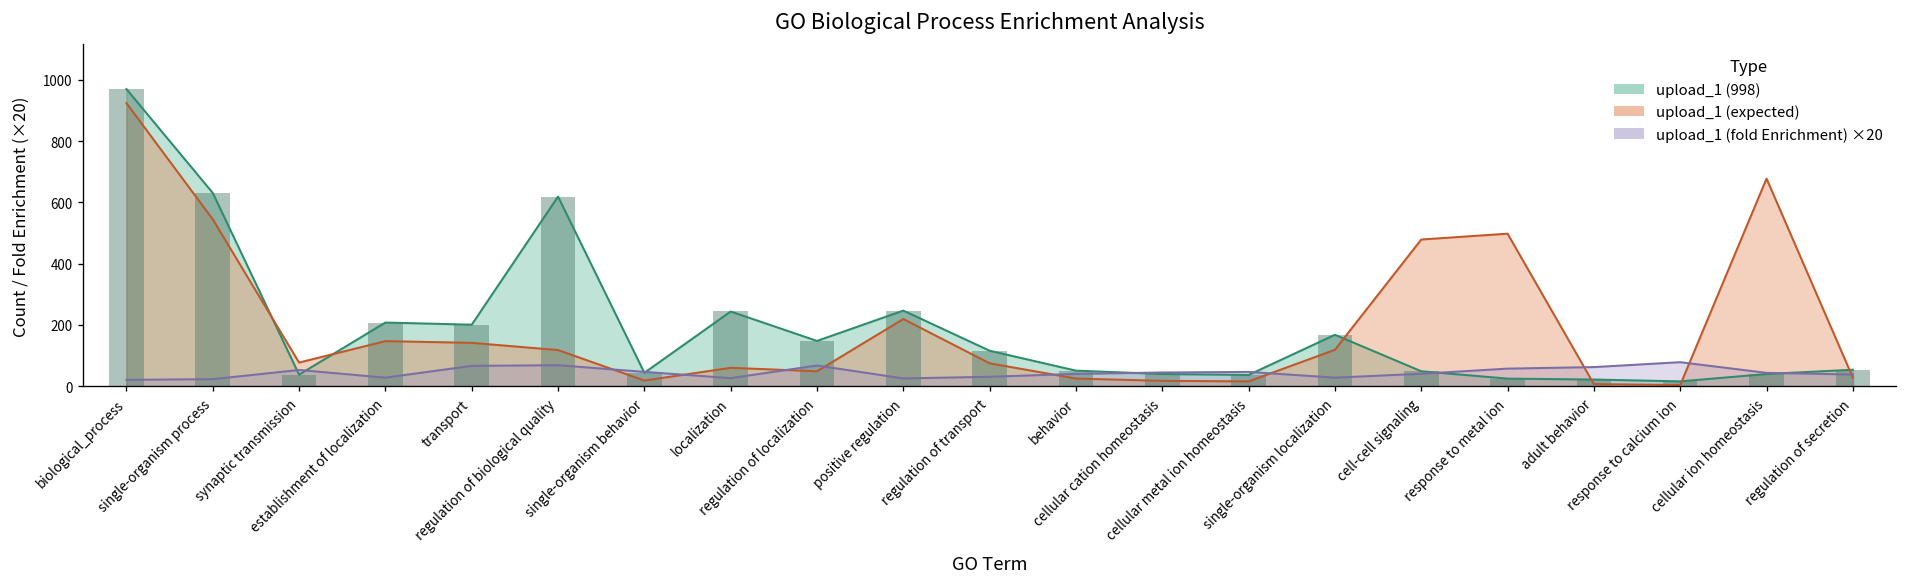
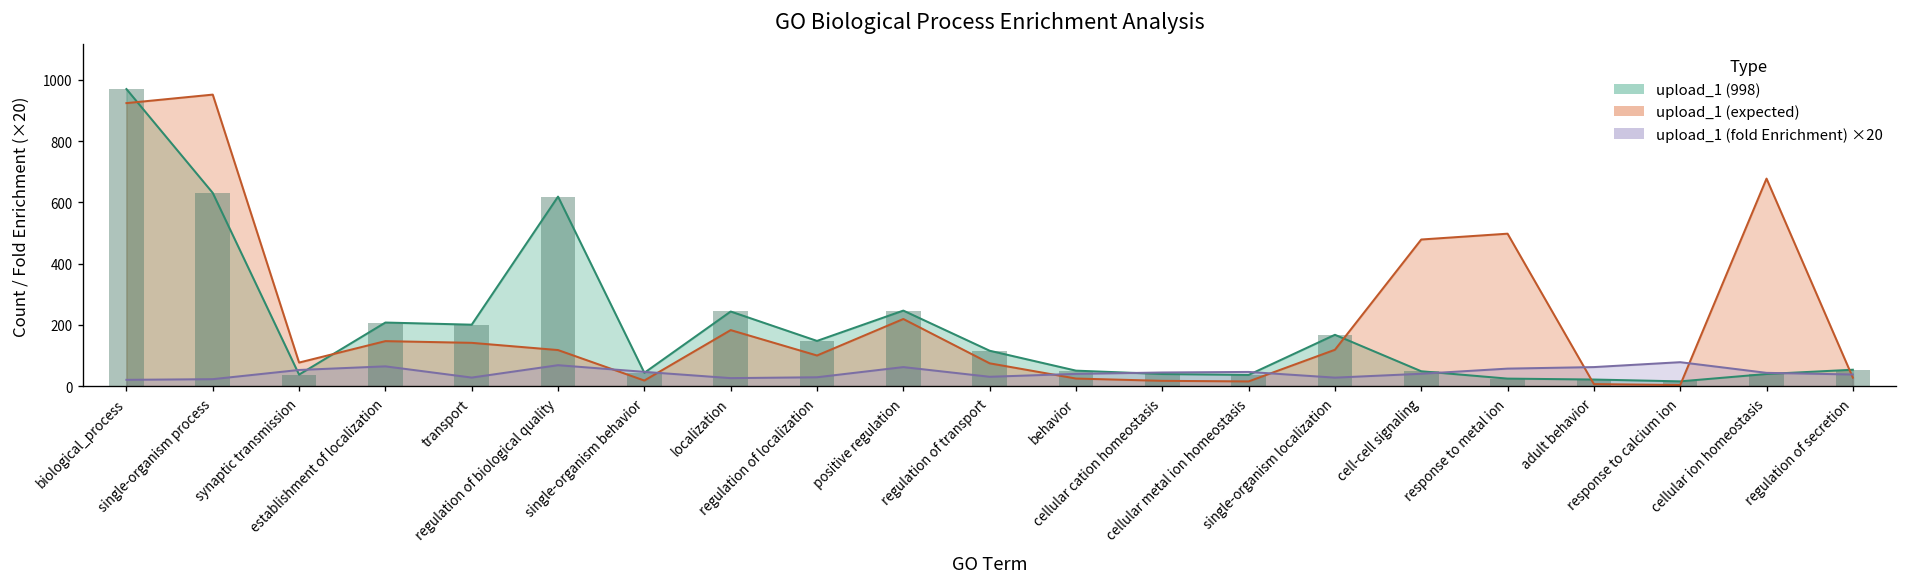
upload_1 (expected), single-organism process: 540 -> 950
upload_1 (fold Enrichment) ×20, establishment of localization: 30 -> 70
upload_1 (fold Enrichment) ×20, transport: 70 -> 30
upload_1 (expected), localization: 60 -> 180
upload_1 (expected), regulation of localization: 50 -> 100
upload_1 (fold Enrichment) ×20, regulation of localization: 70 -> 30
upload_1 (fold Enrichment) ×20, positive regulation: 30 -> 60
